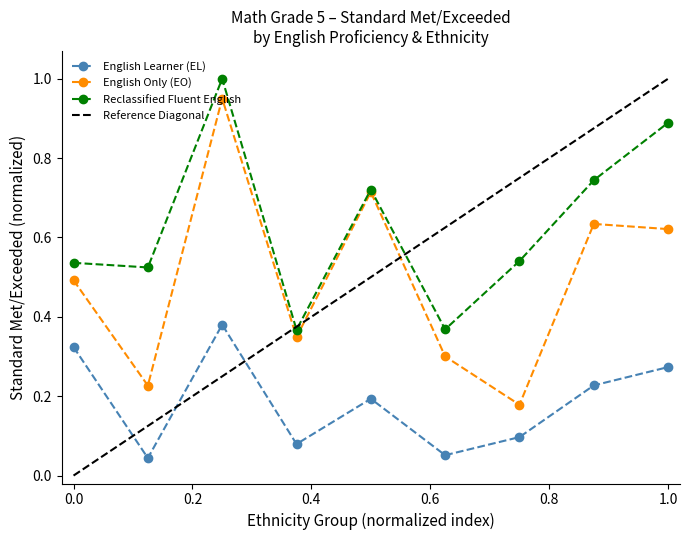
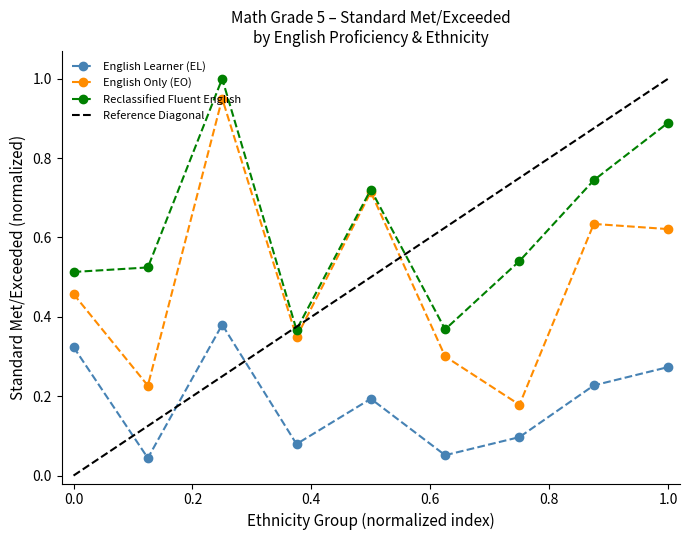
English Only (EO), 0.0: 0.49 -> 0.46
Reclassified Fluent English, 0.0: 0.54 -> 0.51
